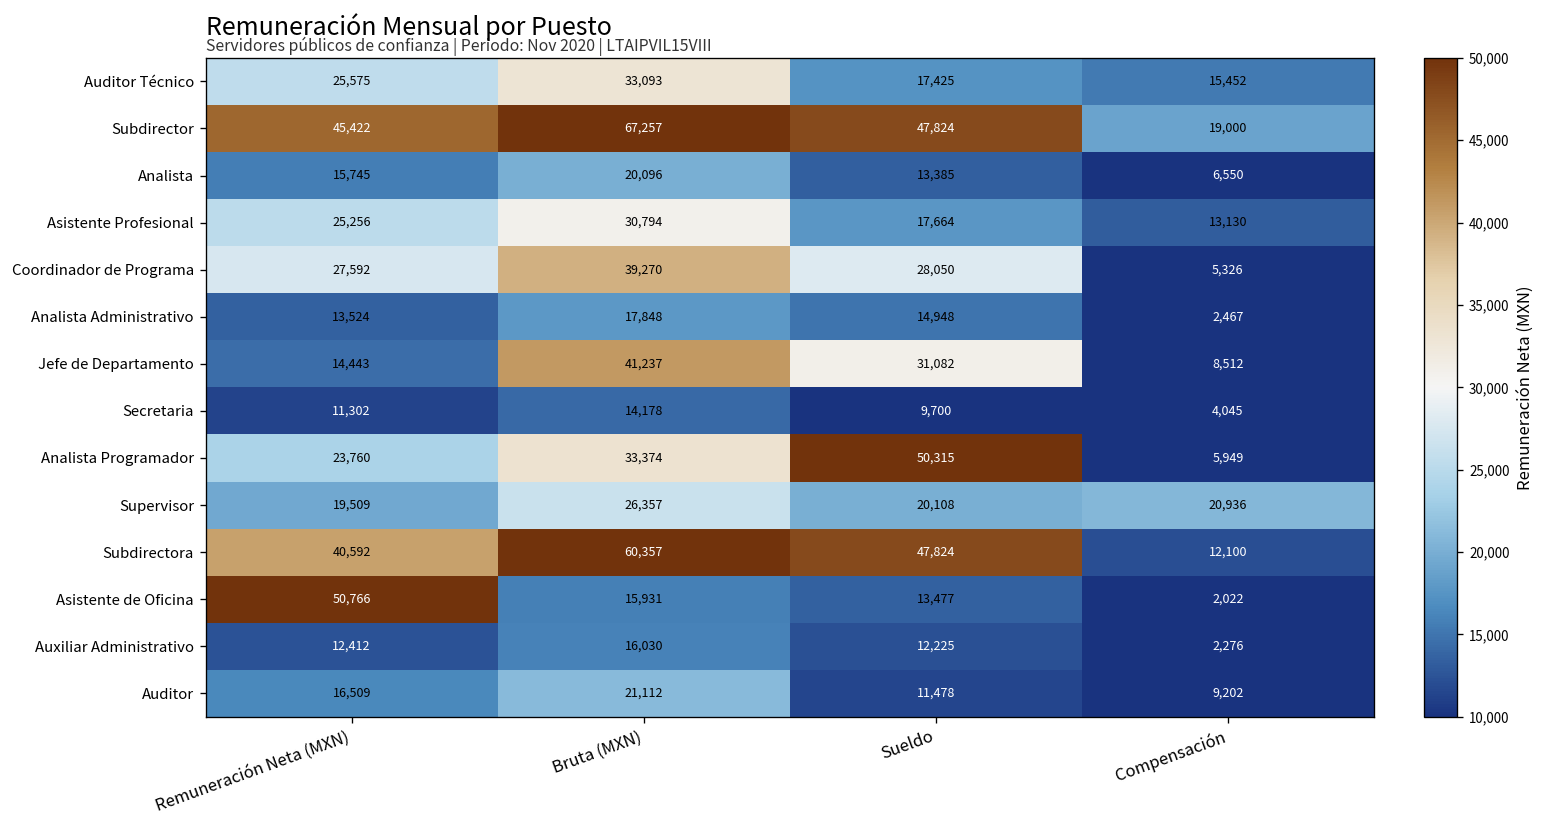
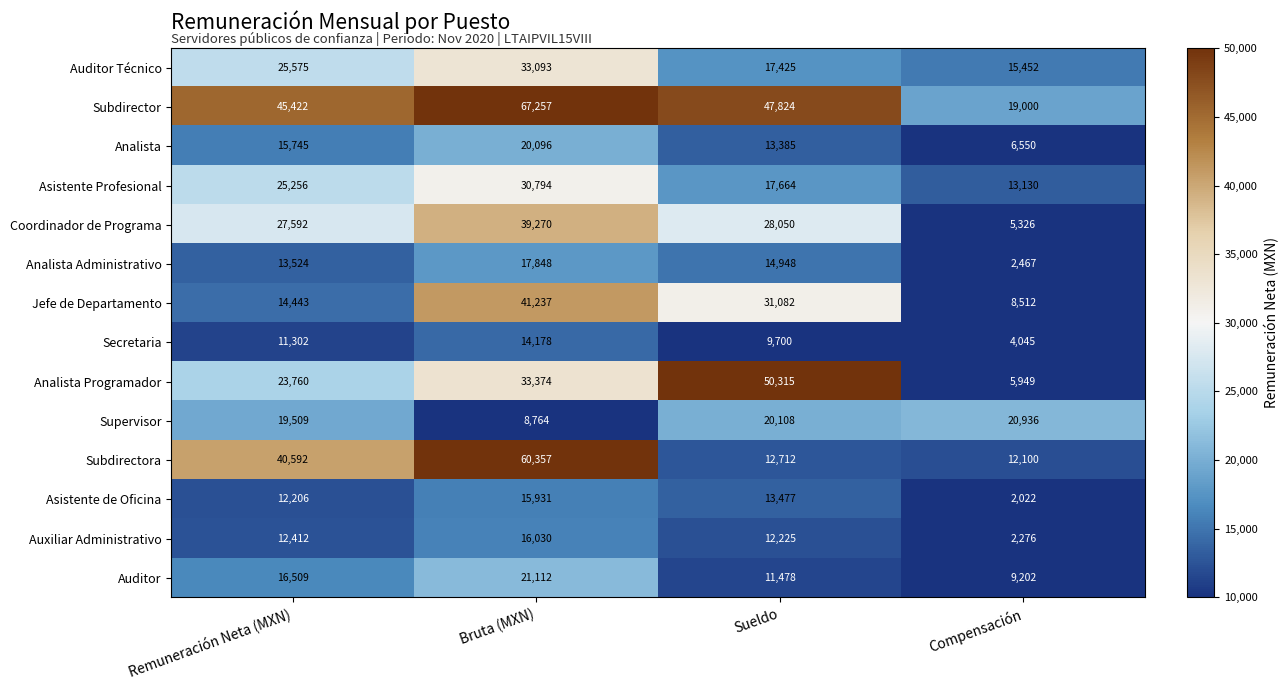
Supervisor, Bruta (MXN): 26,357 -> 8,764
Subdirectora, Sueldo: 47,824 -> 12,712
Asistente de Oficina, Remuneración Neta (MXN): 50,766 -> 12,206
